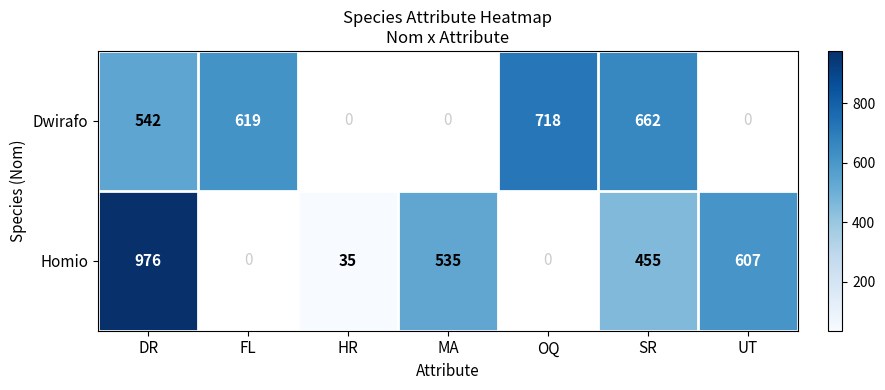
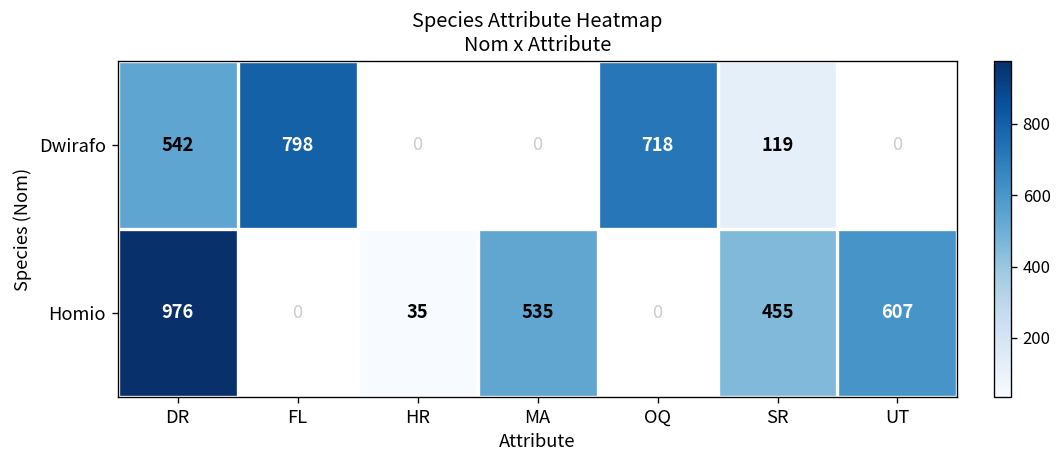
Dwirafo, FL: 619 -> 798
Dwirafo, SR: 662 -> 119
